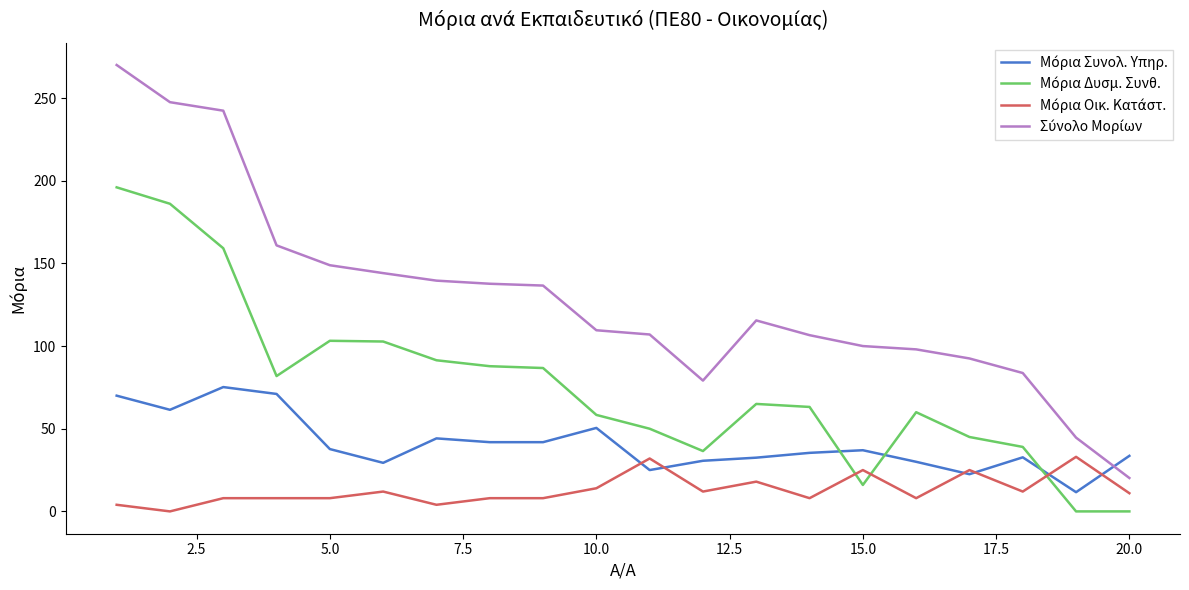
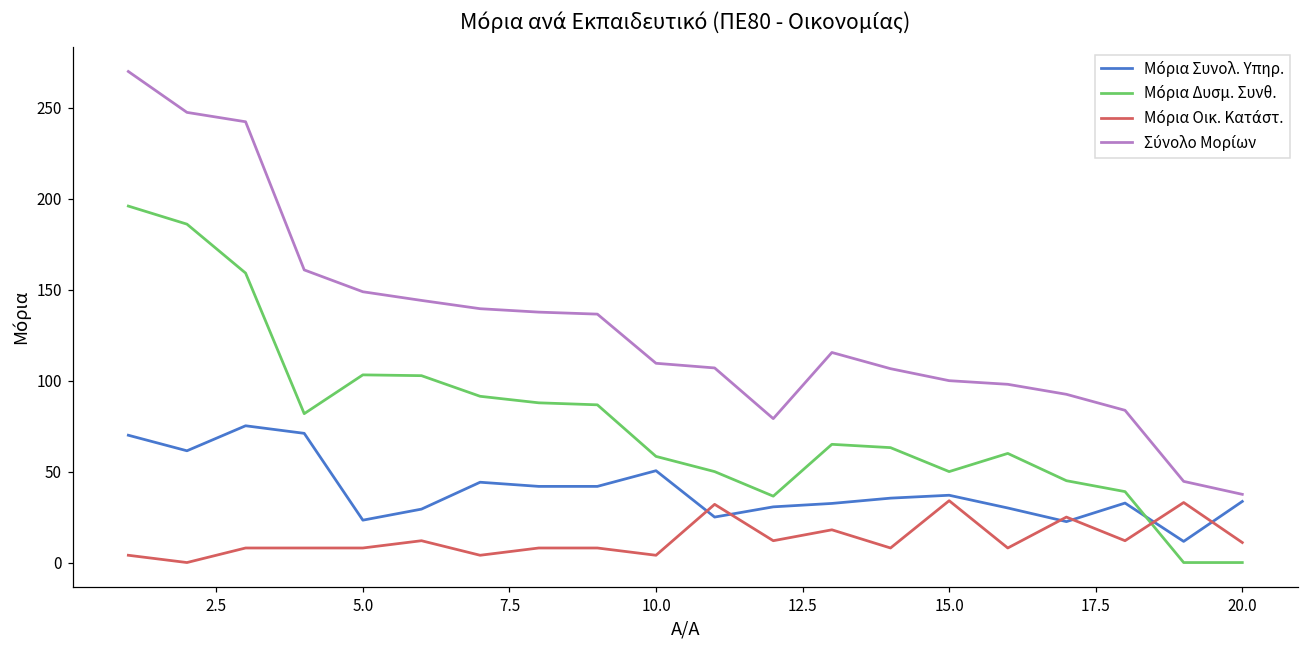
Μόρια Συνολ. Υπηρ., 5.0: 38 -> 23
Μόρια Οικ. Κατάστ., 10.0: 14 -> 4
Μόρια Δυσμ. Συνθ., 15.0: 16 -> 50
Μόρια Οικ. Κατάστ., 15.0: 25 -> 34
Σύνολο Μορίων, 20.0: 20 -> 38
